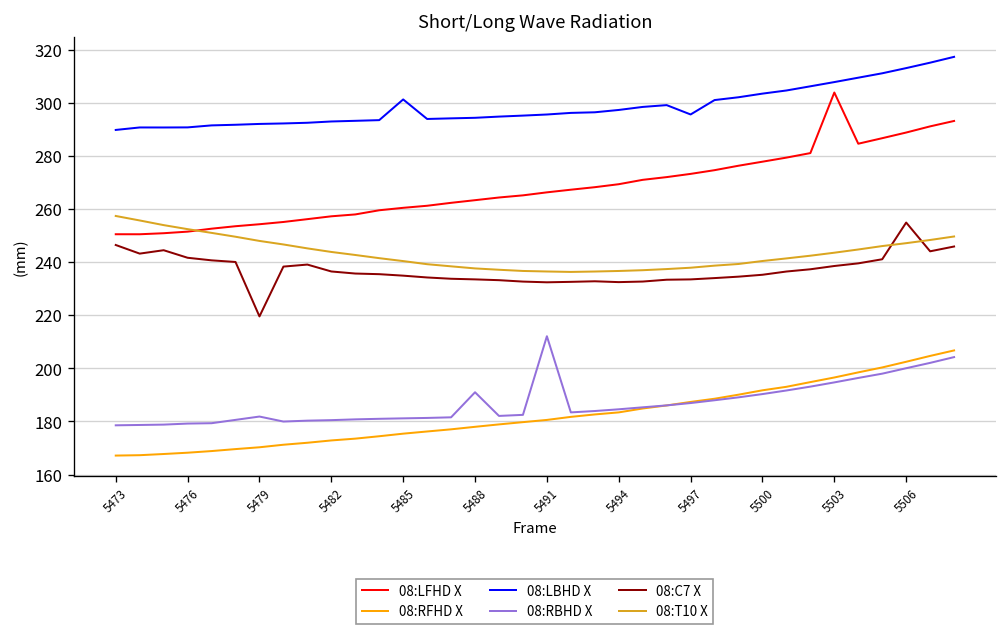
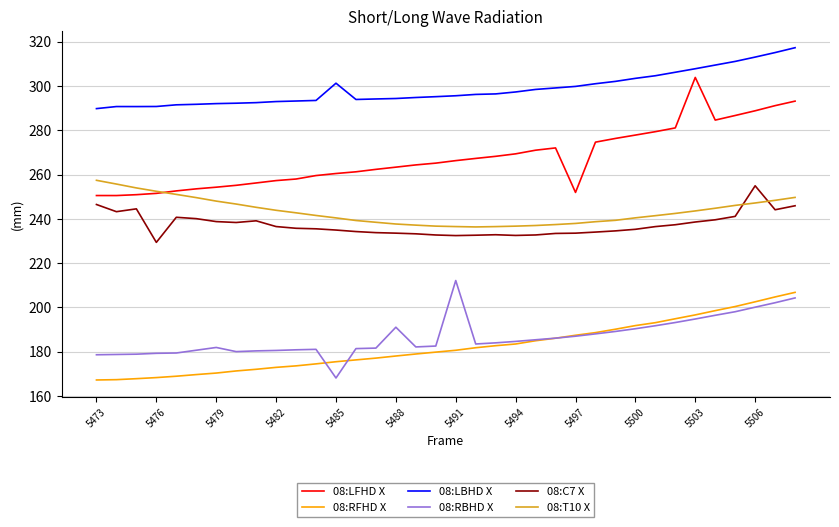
08:C7 X, 5476: 242 -> 229
08:C7 X, 5479: 220 -> 239
08:RBHD X, 5485: 181 -> 168
08:LFHD X, 5497: 273 -> 252
08:LBHD X, 5497: 296 -> 300
